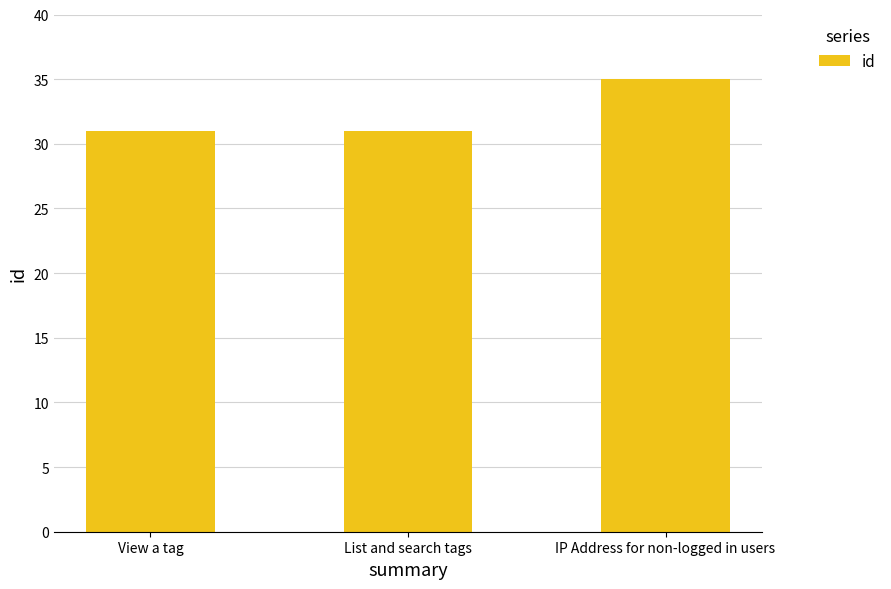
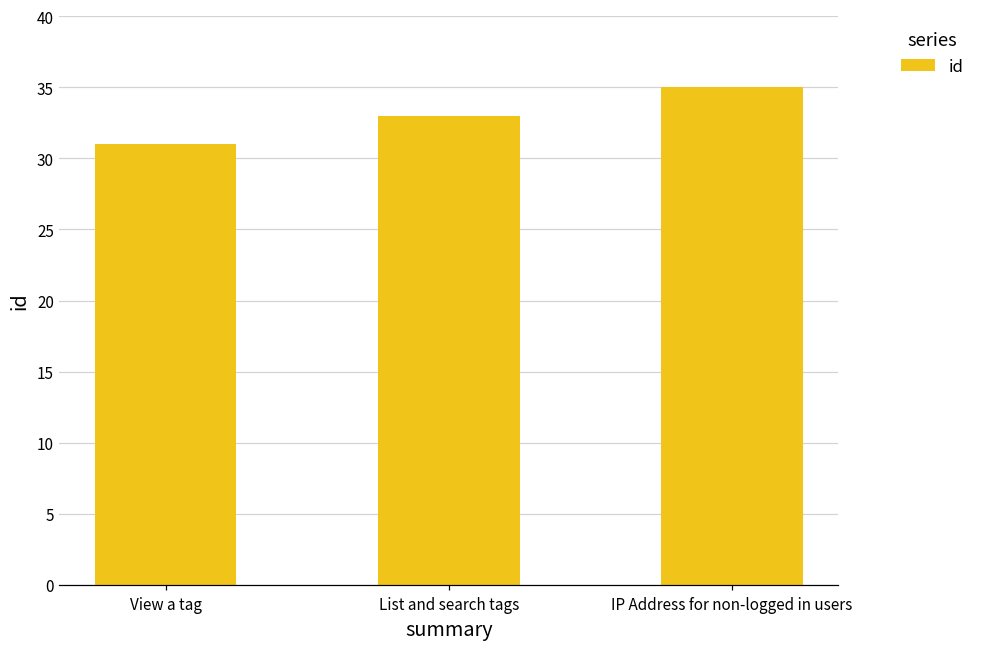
List and search tags: 31 -> 33
